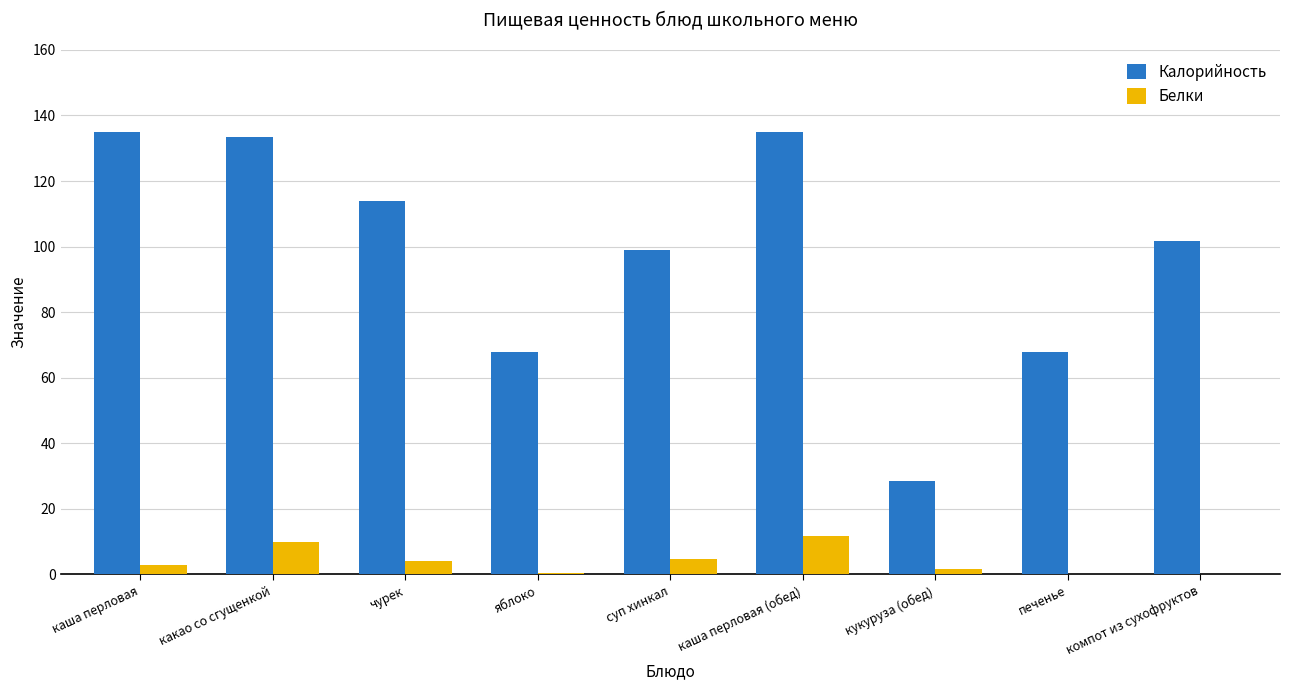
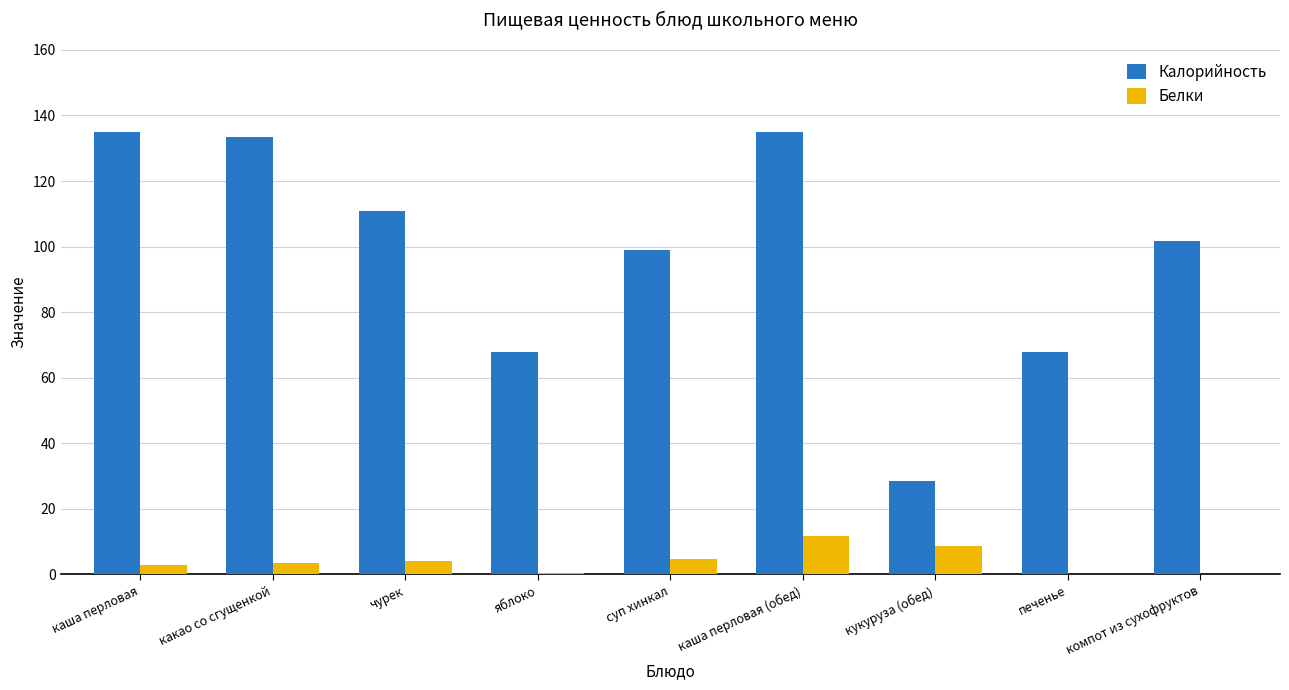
Белки, какао со сгущенкой: 10 -> 4
Калорийность, чурек: 114 -> 111
Белки, кукуруза (обед): 2 -> 9
